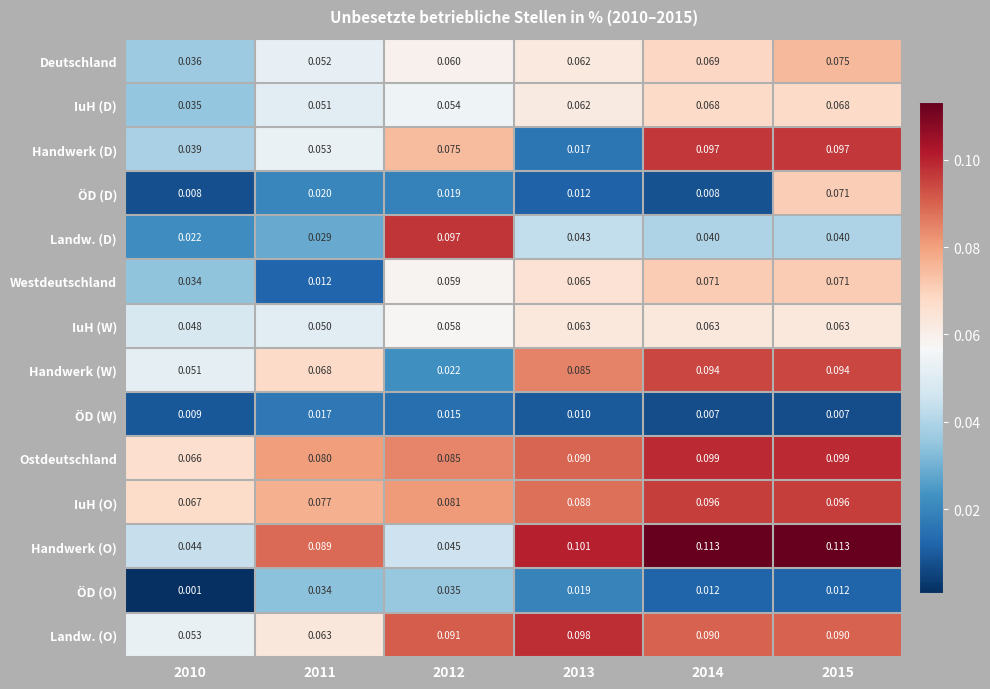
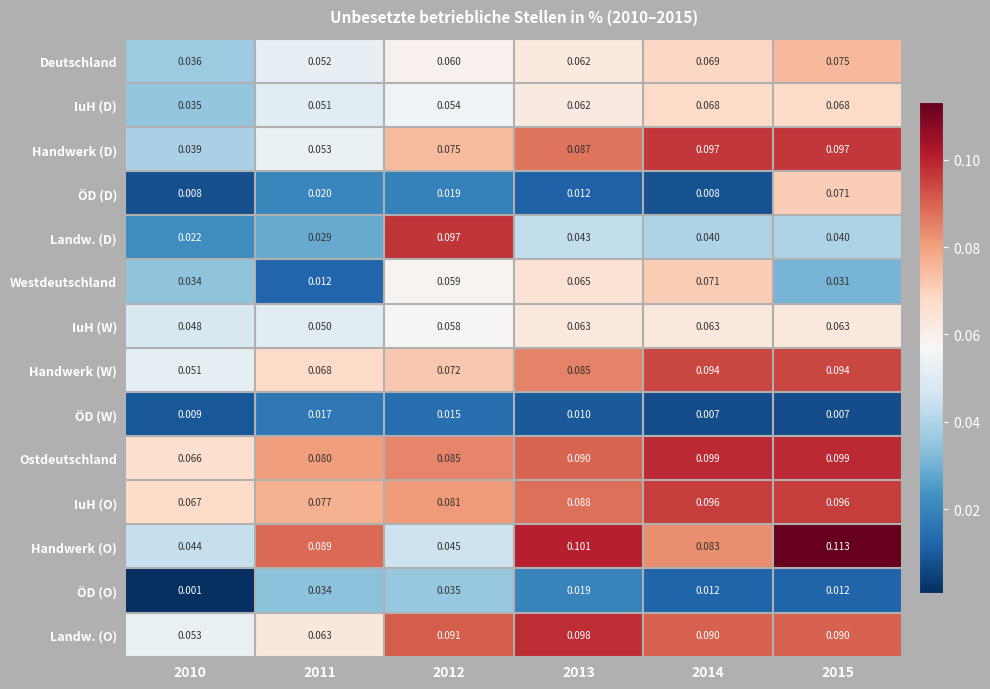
Handwerk (D), 2013: 0.017 -> 0.087
Westdeutschland, 2015: 0.071 -> 0.031
Handwerk (W), 2012: 0.022 -> 0.072
Handwerk (O), 2014: 0.113 -> 0.083
